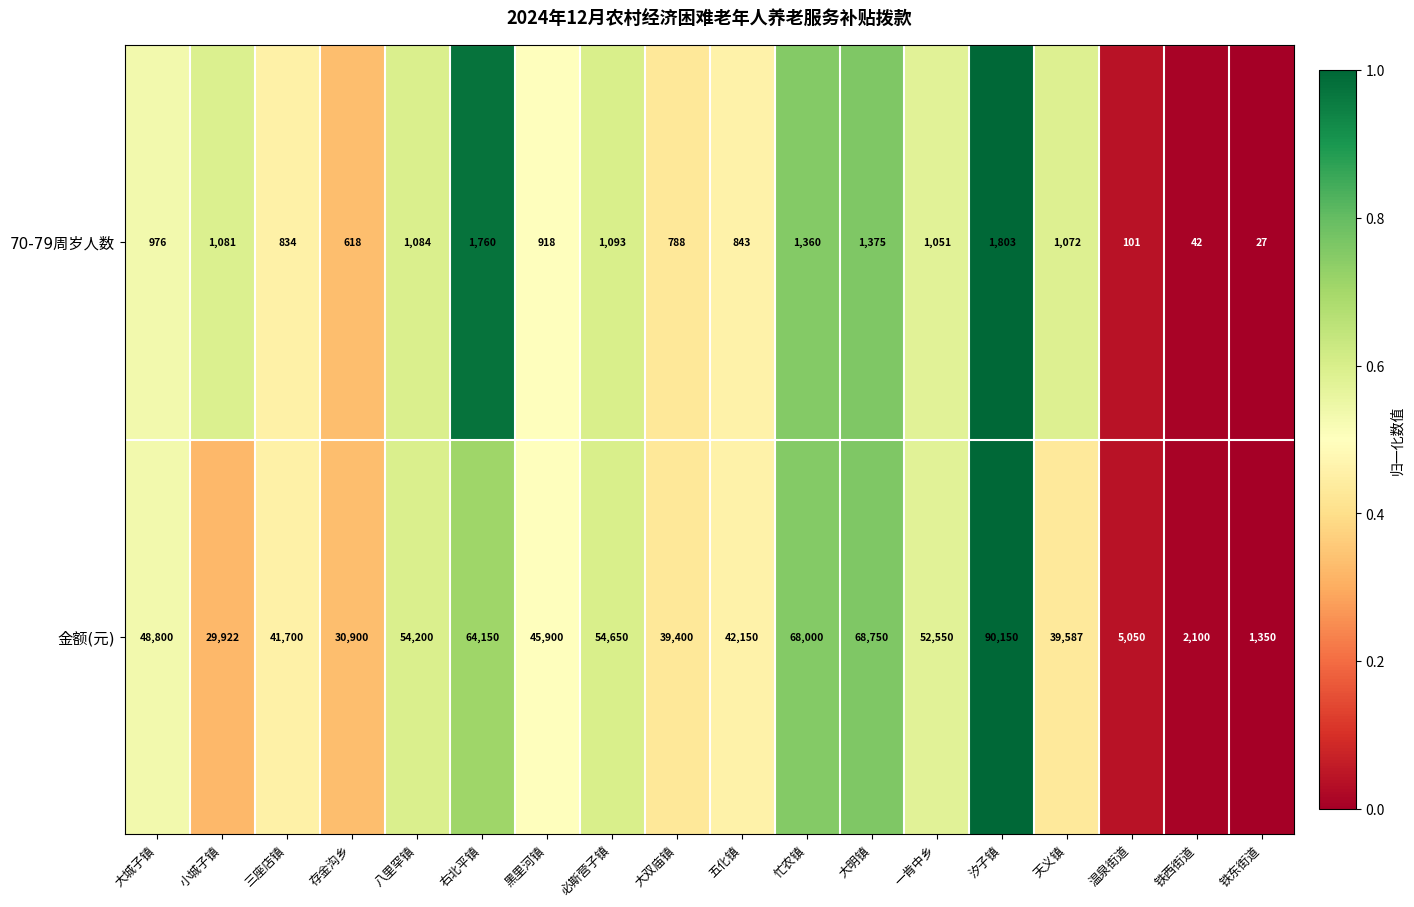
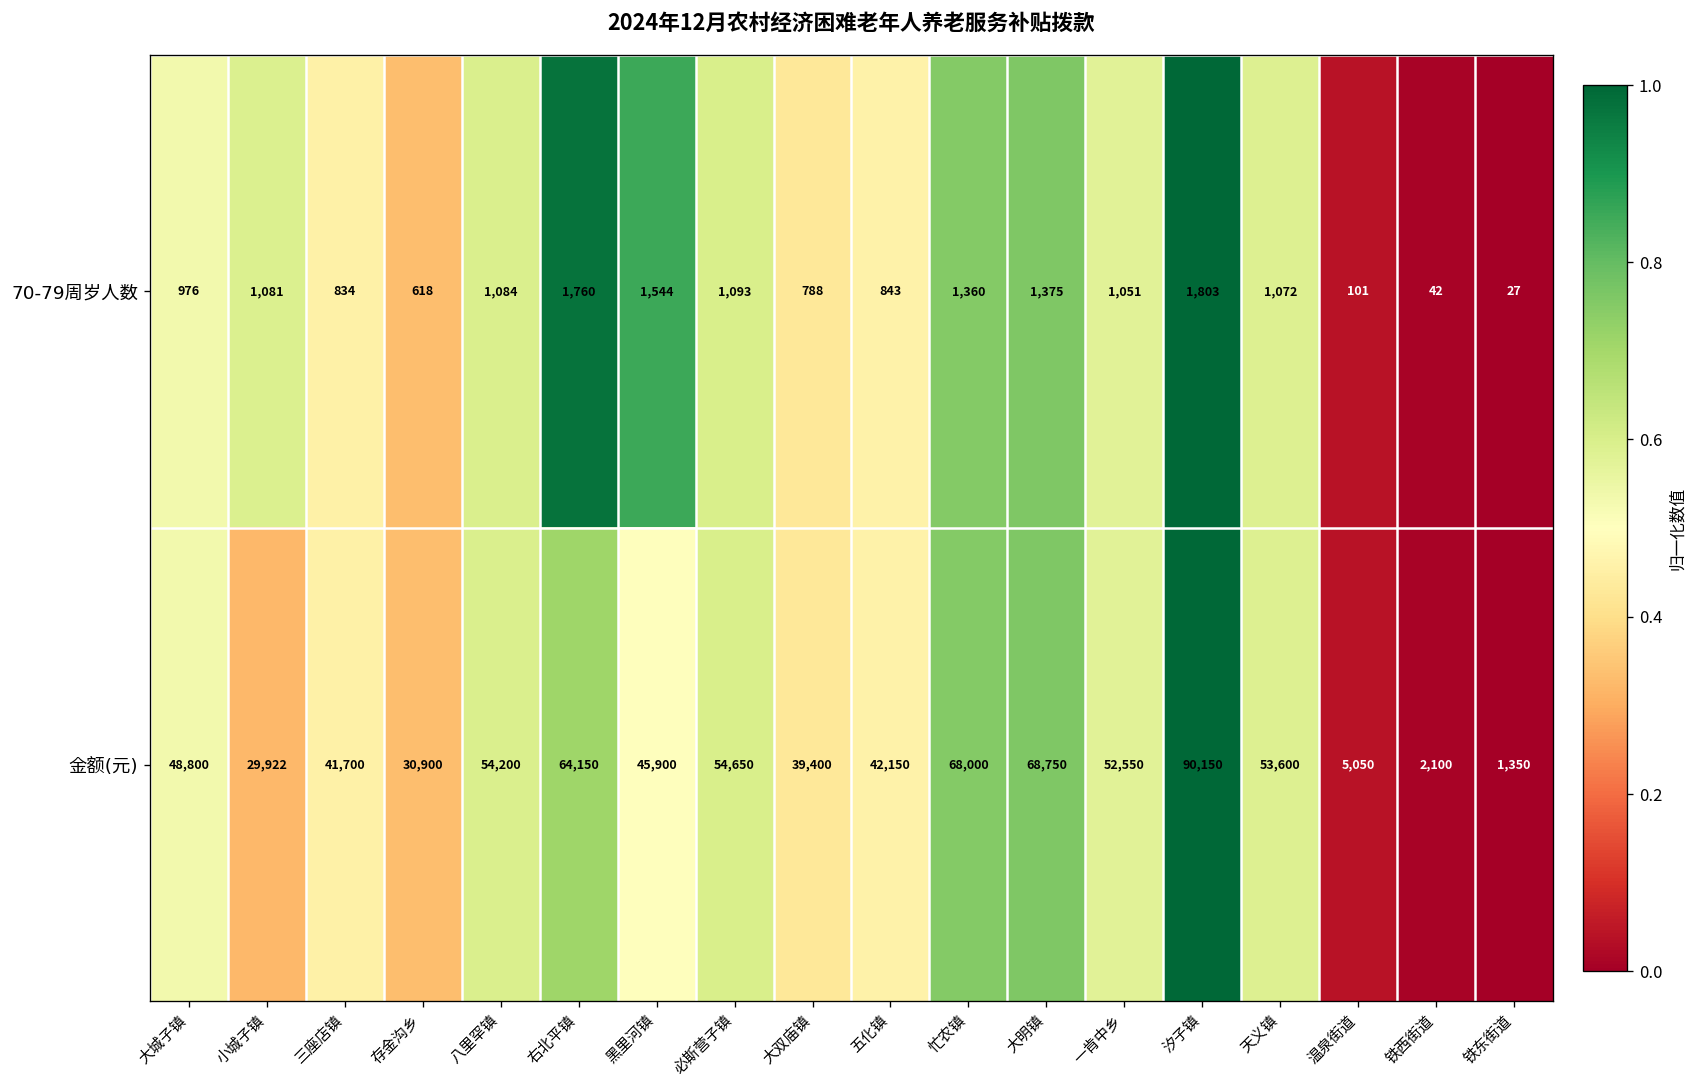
70-79周岁人数, 黑里河镇: 918 -> 1,544
金额(元), 天义镇: 39,587 -> 53,600
